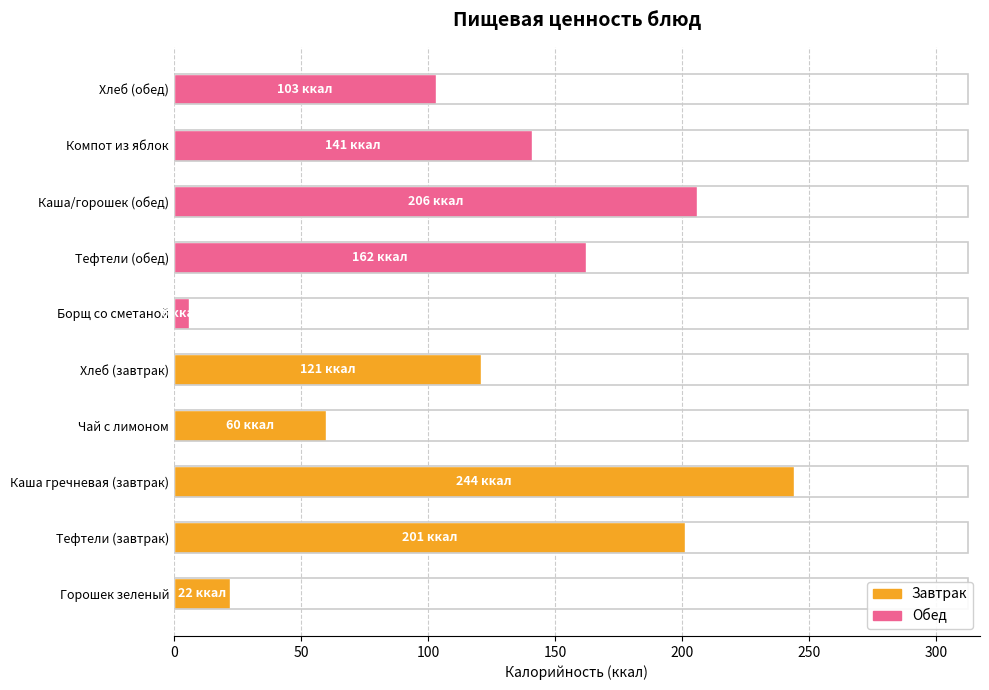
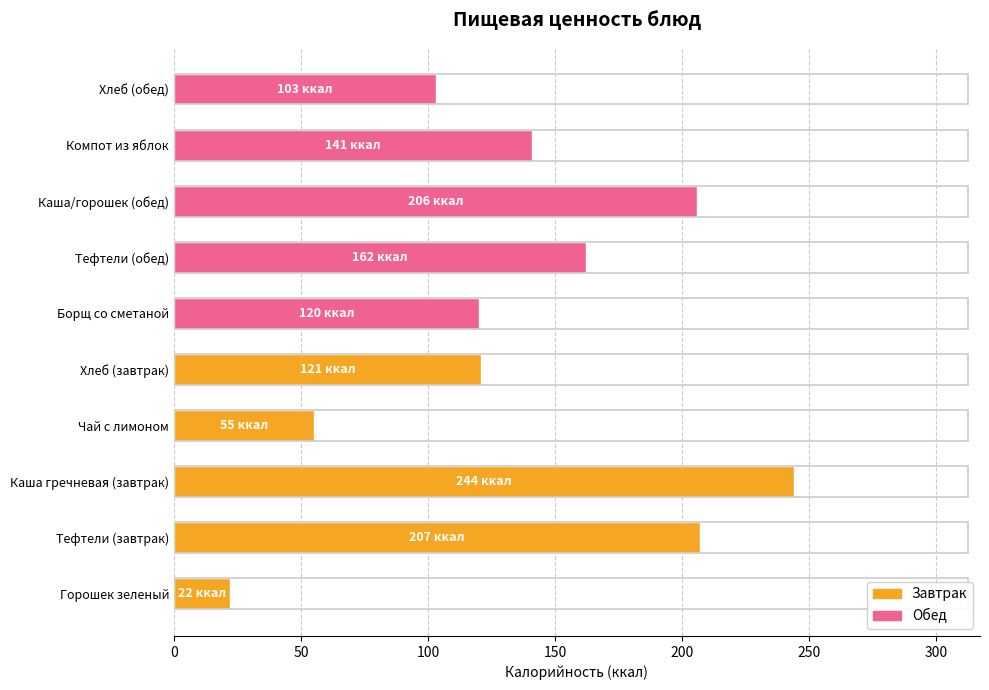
Борщ со сметаной: 6 -> 120
Чай с лимоном: 60 -> 55
Тефтели (завтрак): 201 -> 207
